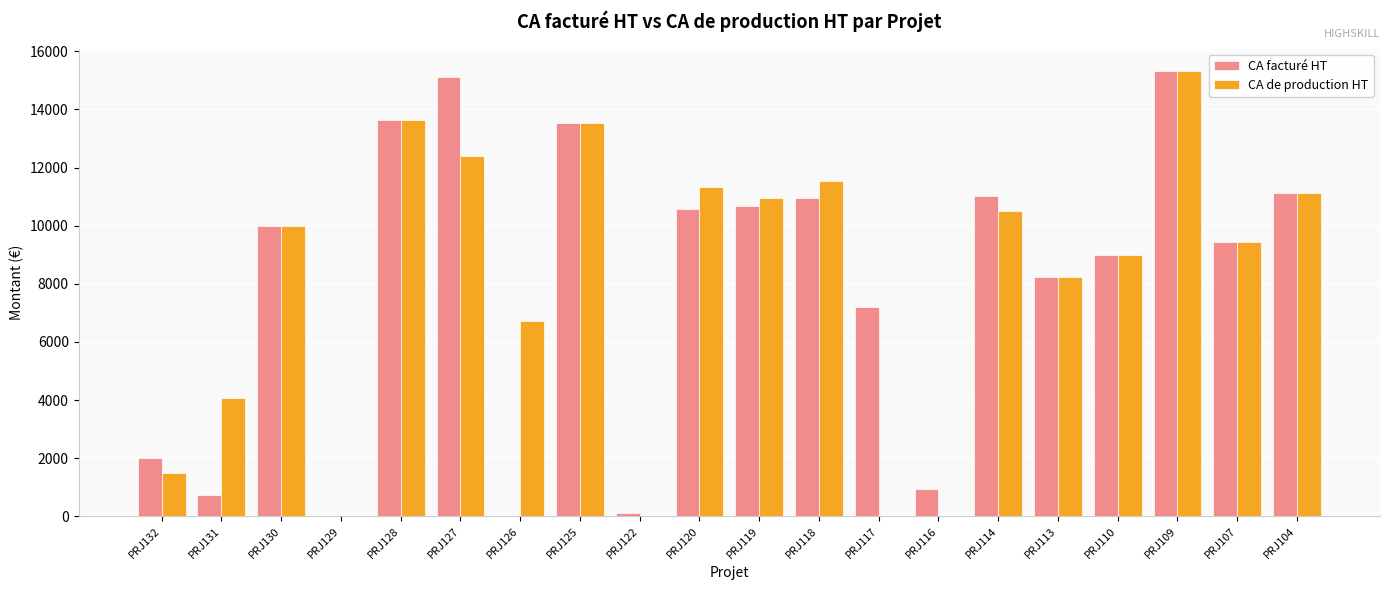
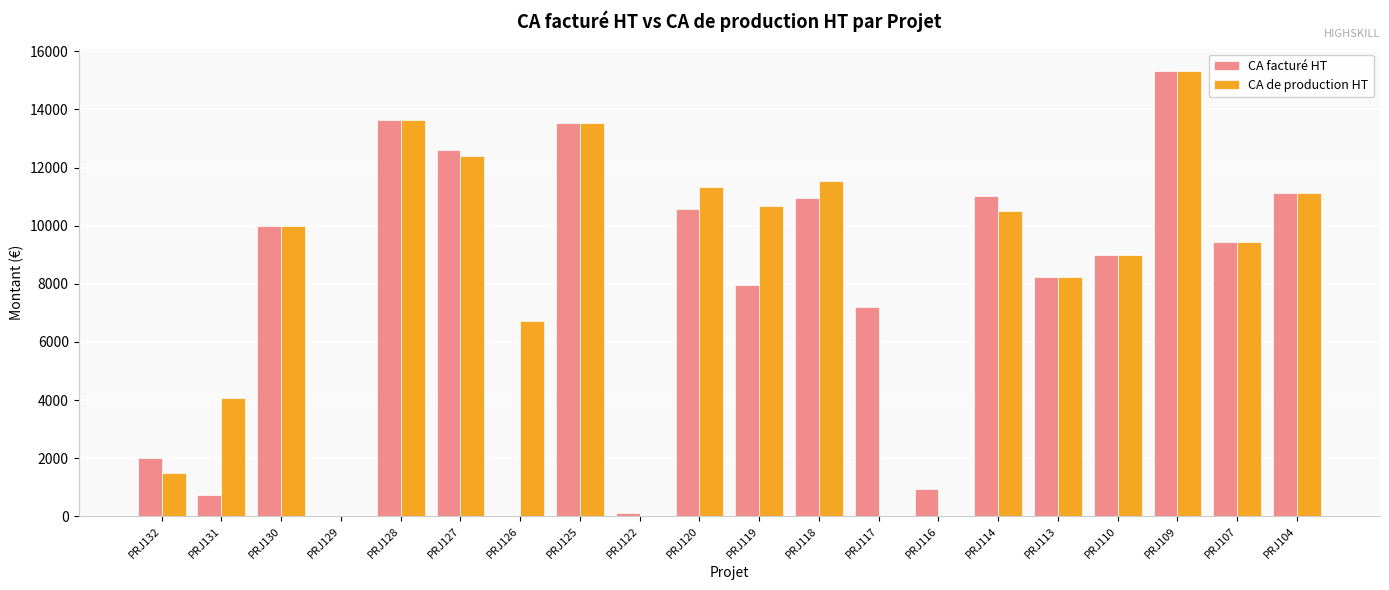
CA facturé HT, PRJ127: 15100 -> 12600
CA facturé HT, PRJ119: 10700 -> 8000
CA de production HT, PRJ119: 10900 -> 10700
